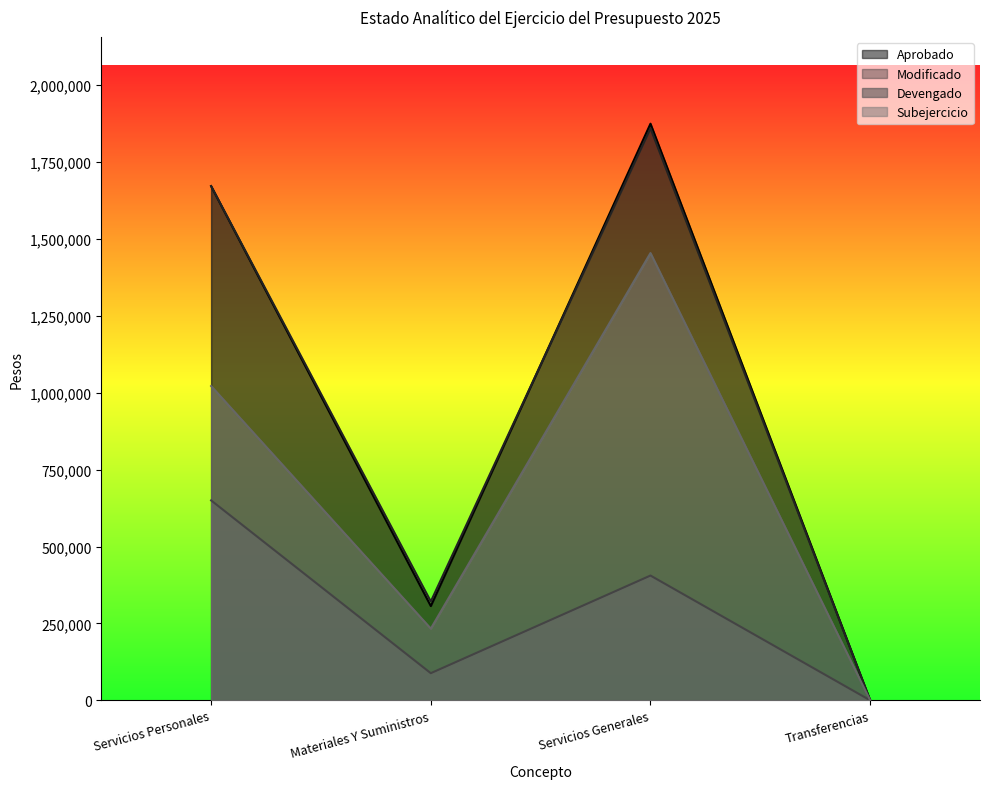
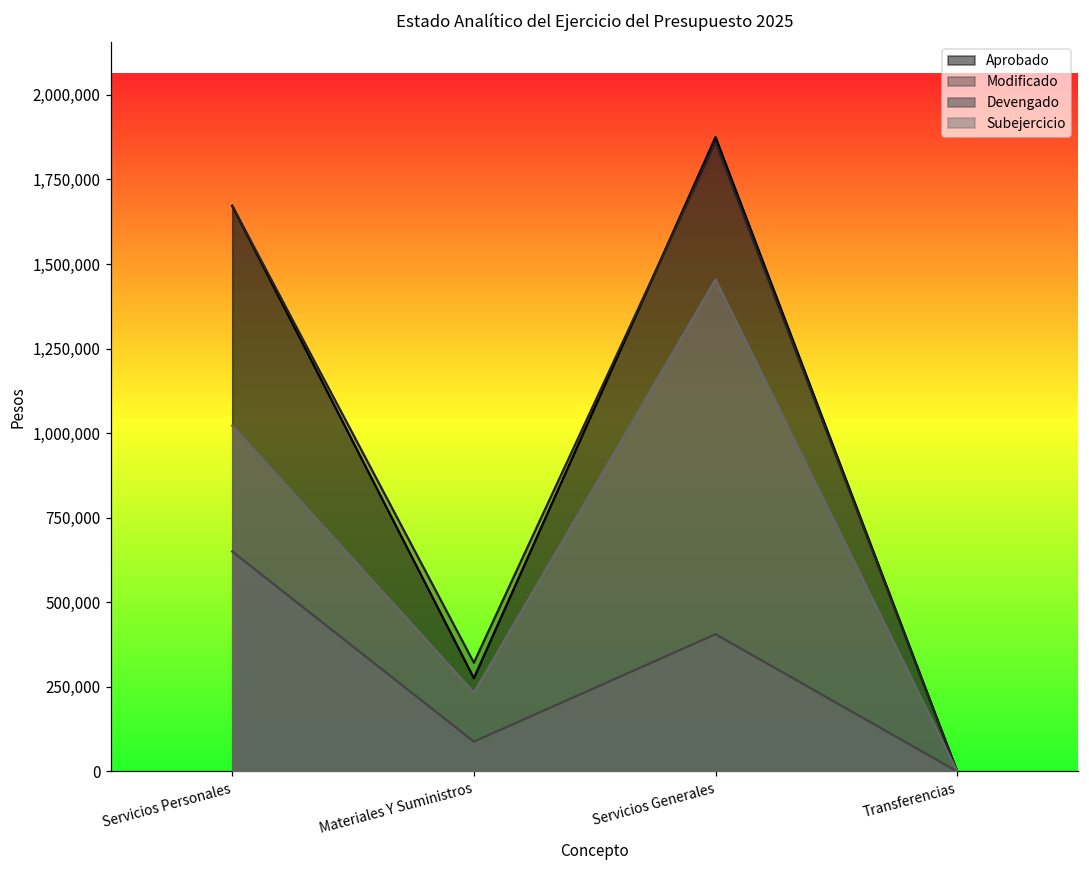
Aprobado, Materiales Y Suministros: 310,000 -> 280,000
